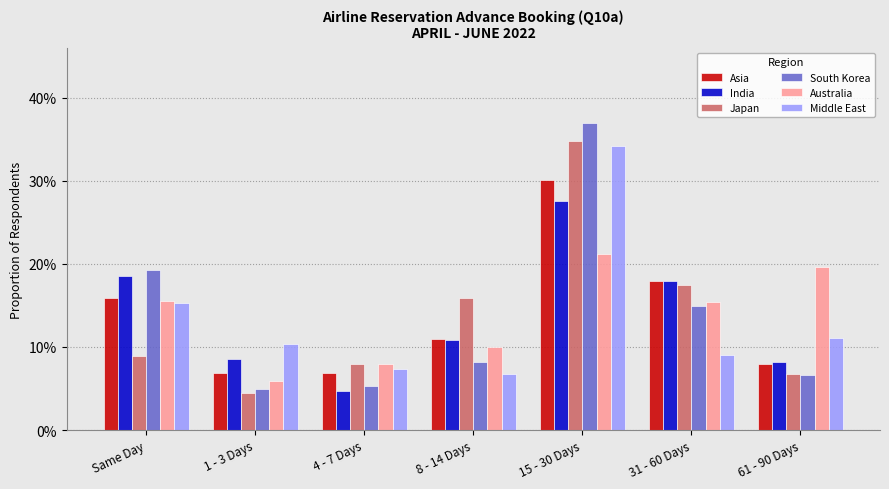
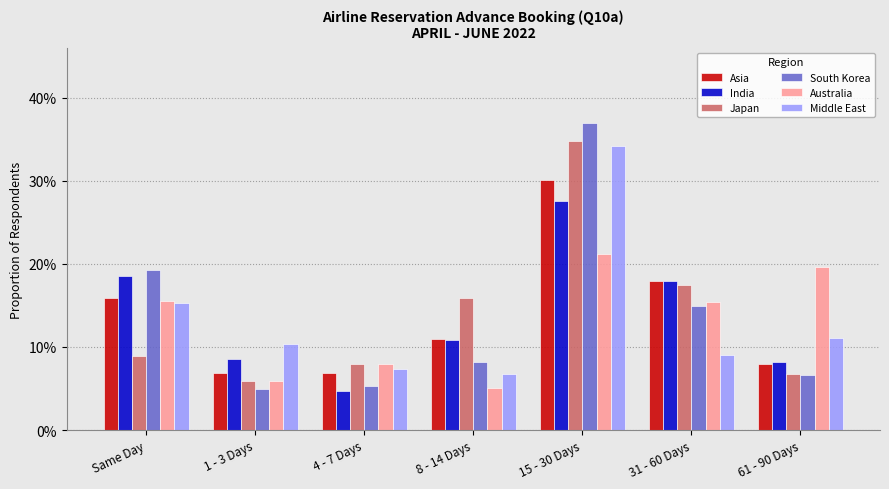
Japan, 1 - 3 Days: 5% -> 6%
Australia, 8 - 14 Days: 10% -> 5%
